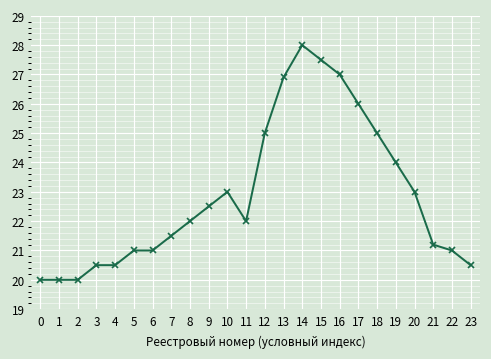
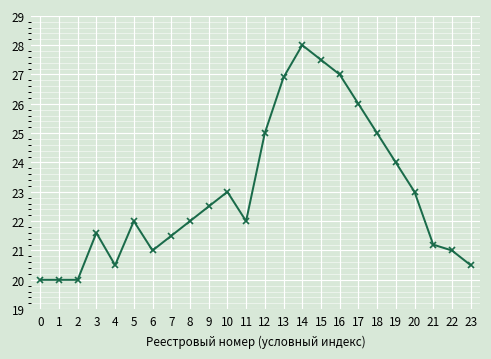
3: 20.5 -> 21.6
5: 21 -> 22
